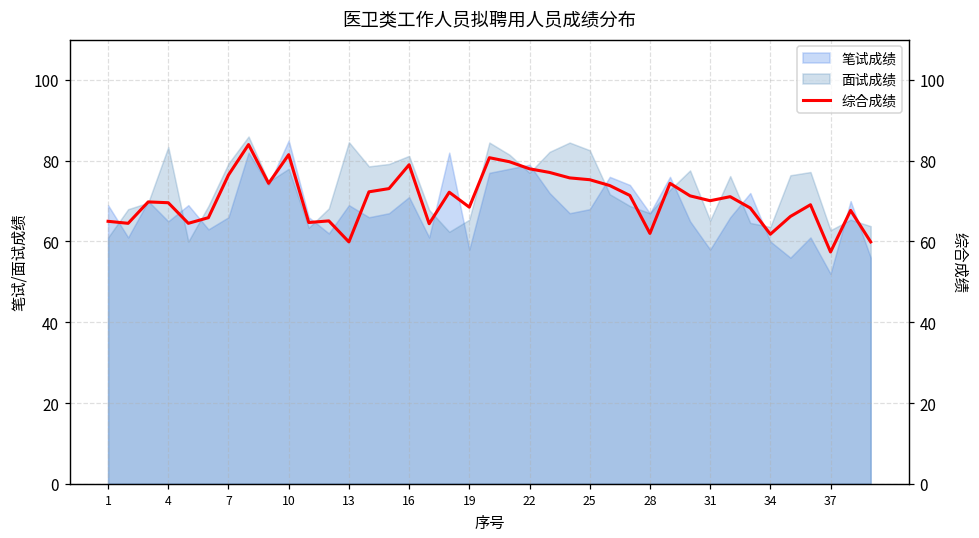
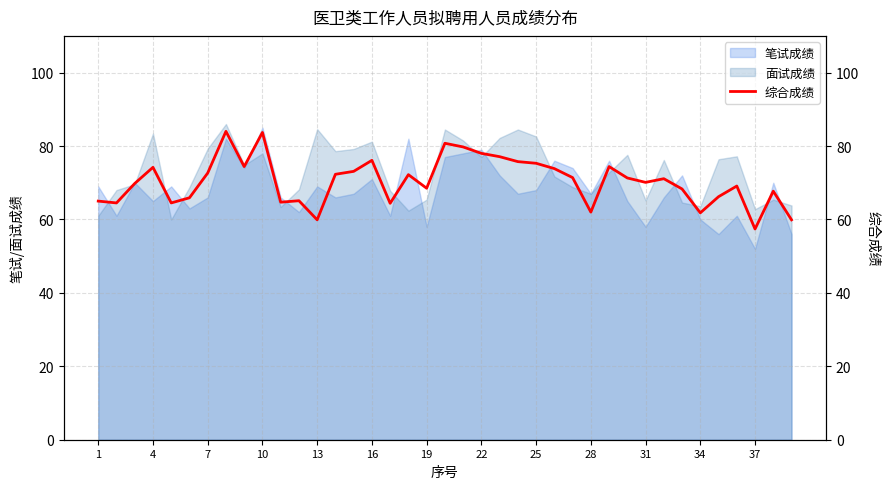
综合成绩, 4: 70 -> 74
综合成绩, 7: 76 -> 73
综合成绩, 10: 82 -> 84
综合成绩, 16: 79 -> 76
